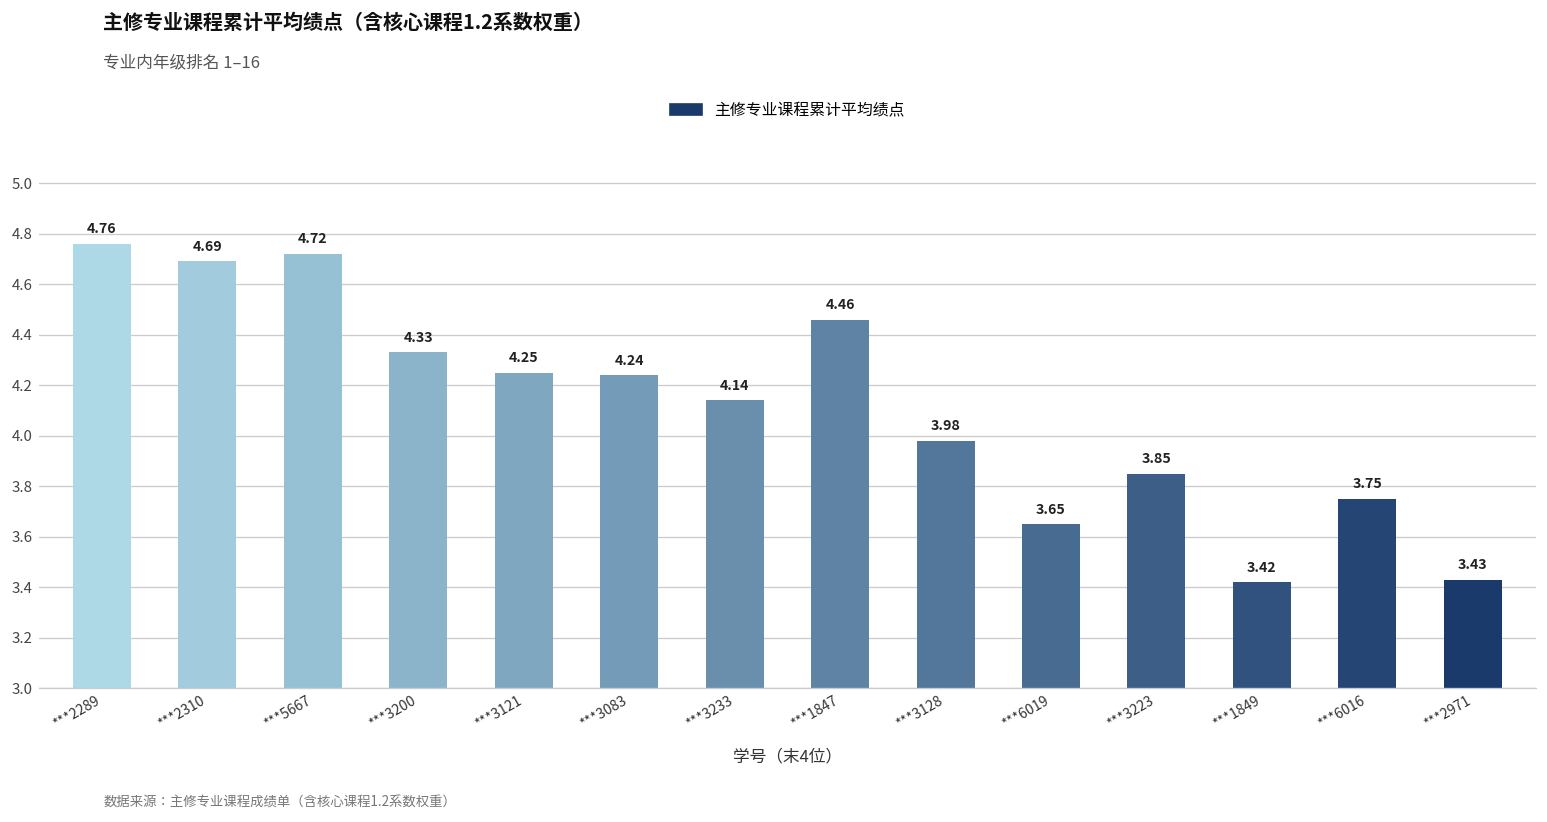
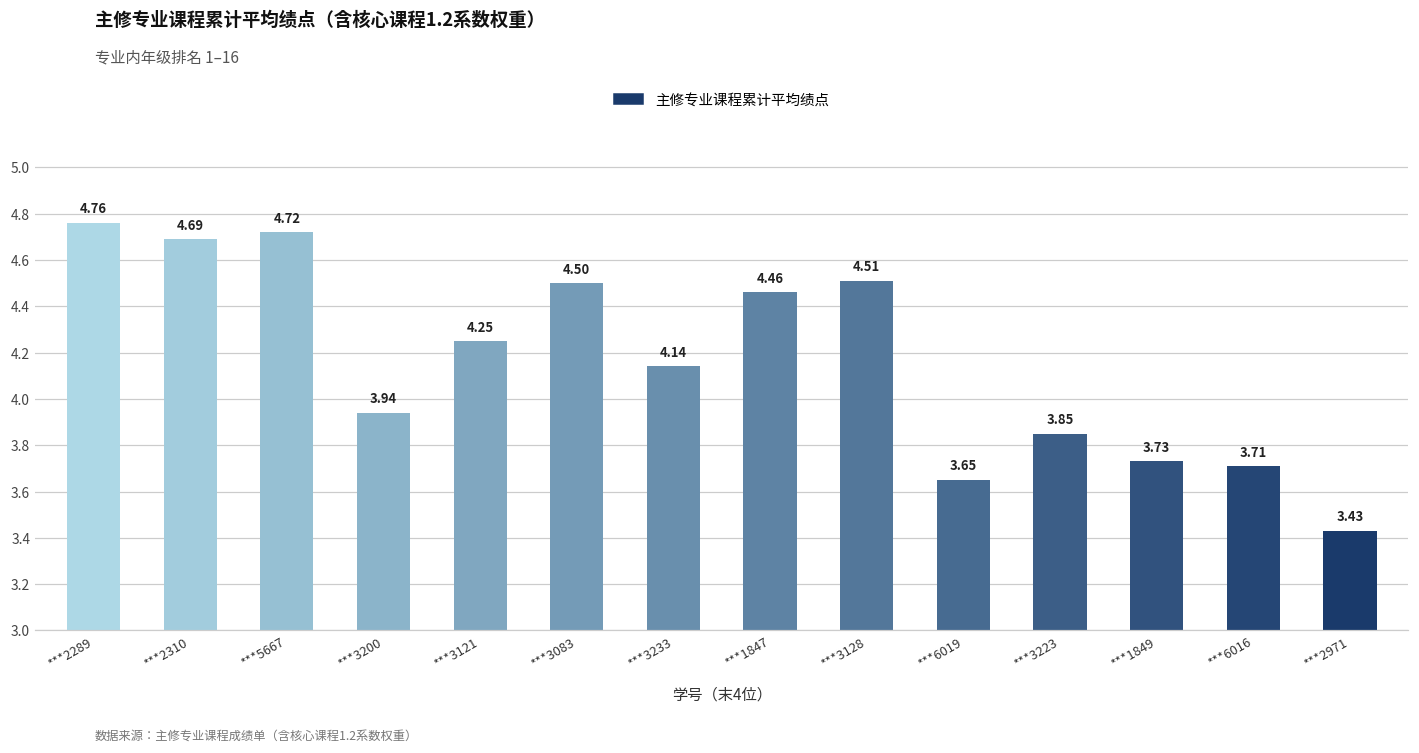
***3200: 4.33 -> 3.94
***3083: 4.24 -> 4.50
***3128: 3.98 -> 4.51
***1849: 3.42 -> 3.73
***6016: 3.75 -> 3.71
